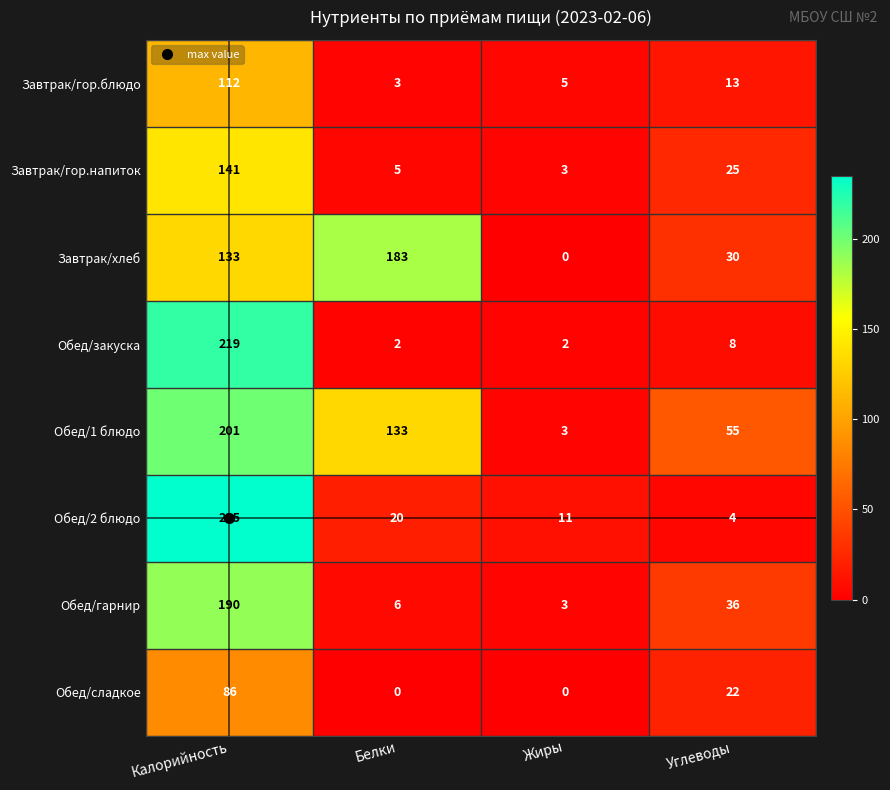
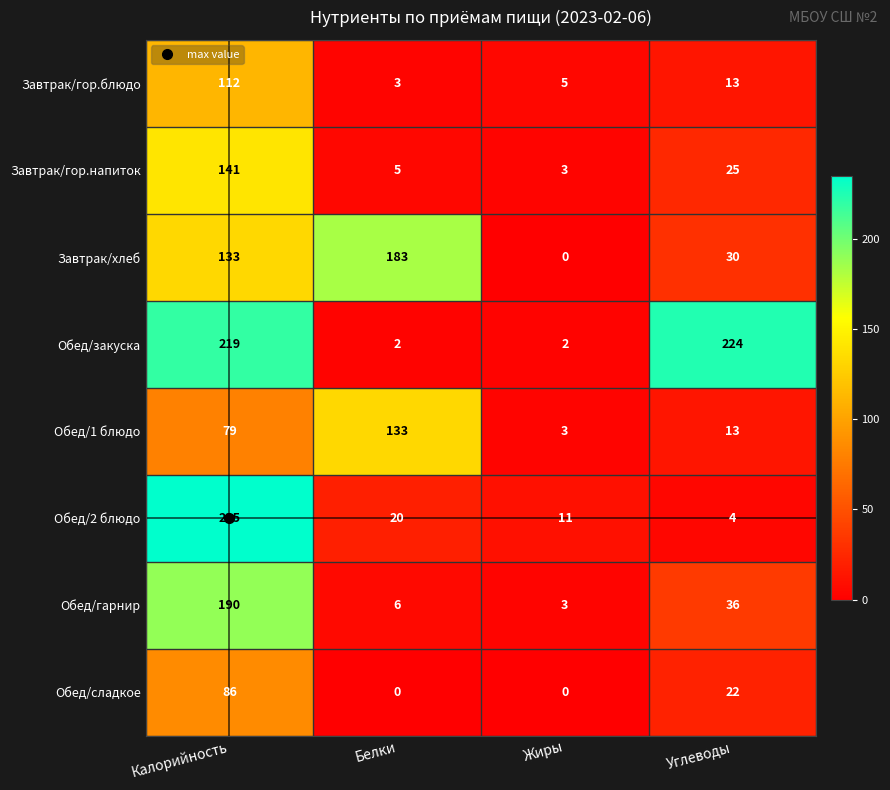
Обед/закуска, Углеводы: 8 -> 224
Обед/1 блюдо, Калорийность: 201 -> 79
Обед/1 блюдо, Углеводы: 55 -> 13
